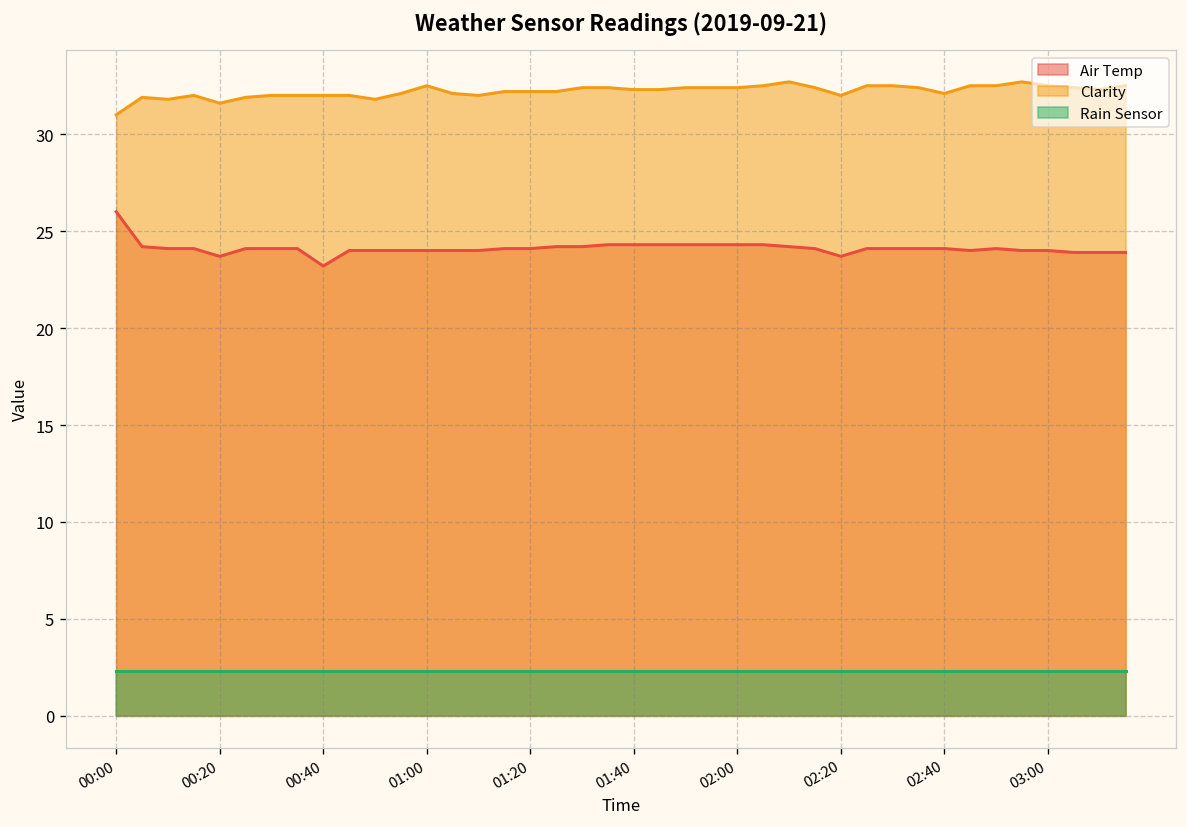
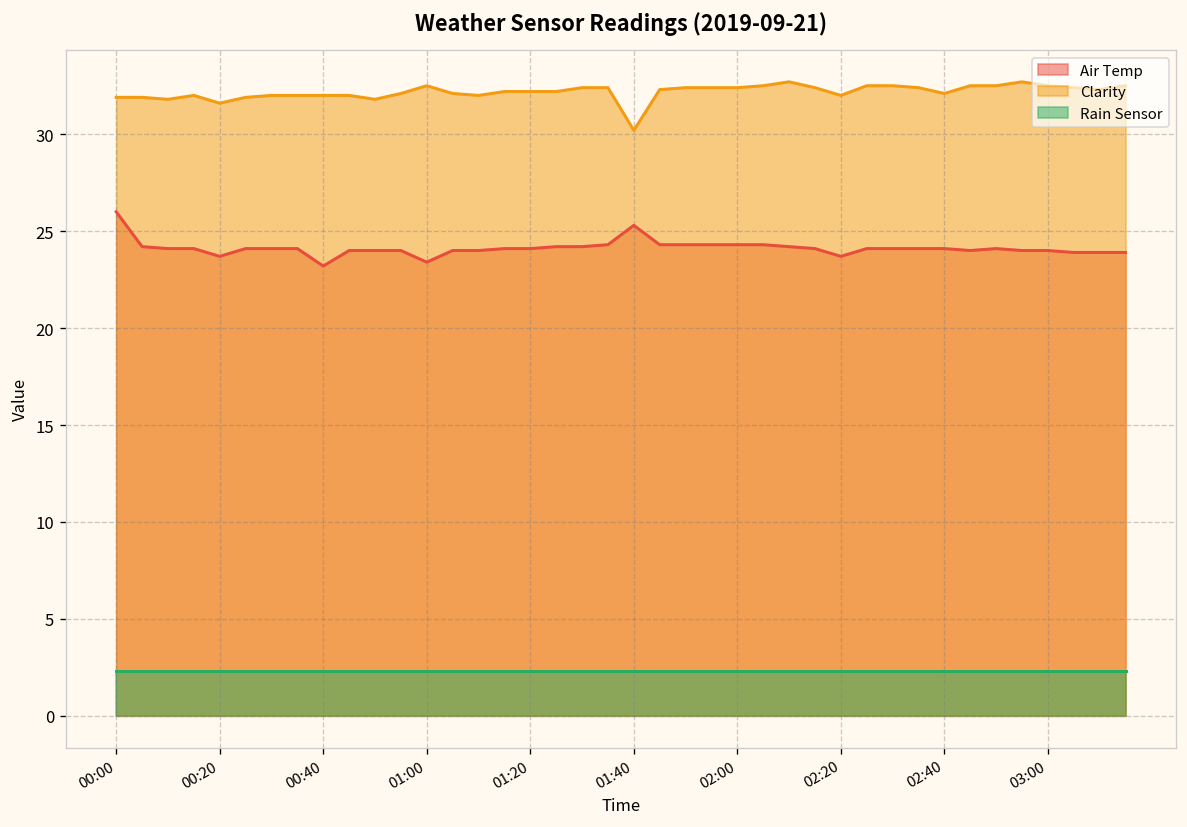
Clarity, 00:00: 31.0 -> 31.9
Air Temp, 01:00: 24.0 -> 23.4
Air Temp, 01:40: 24.3 -> 25.3
Clarity, 01:40: 32.3 -> 30.2
